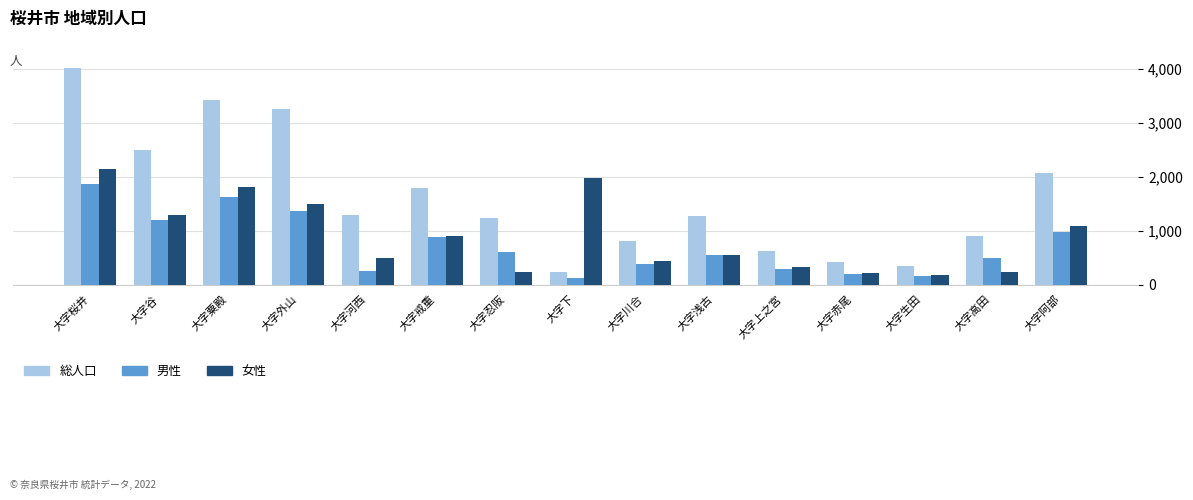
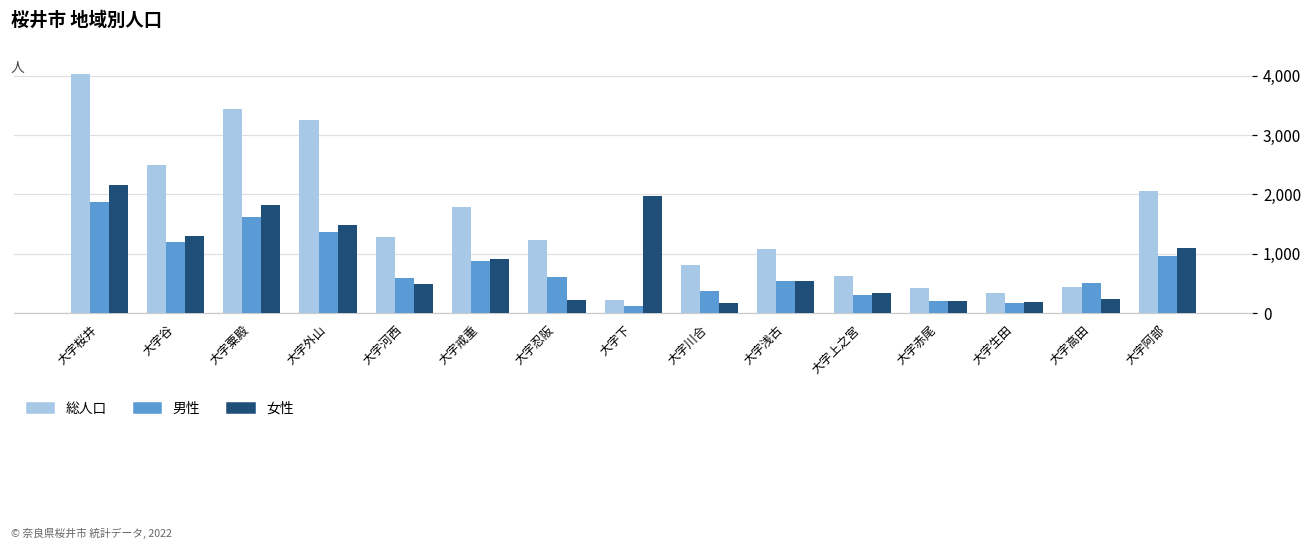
男性, 大字河西: 200 -> 600
女性, 大字川合: 400 -> 200
総人口, 大字浅古: 1,300 -> 1,100
総人口, 大字高田: 900 -> 400
